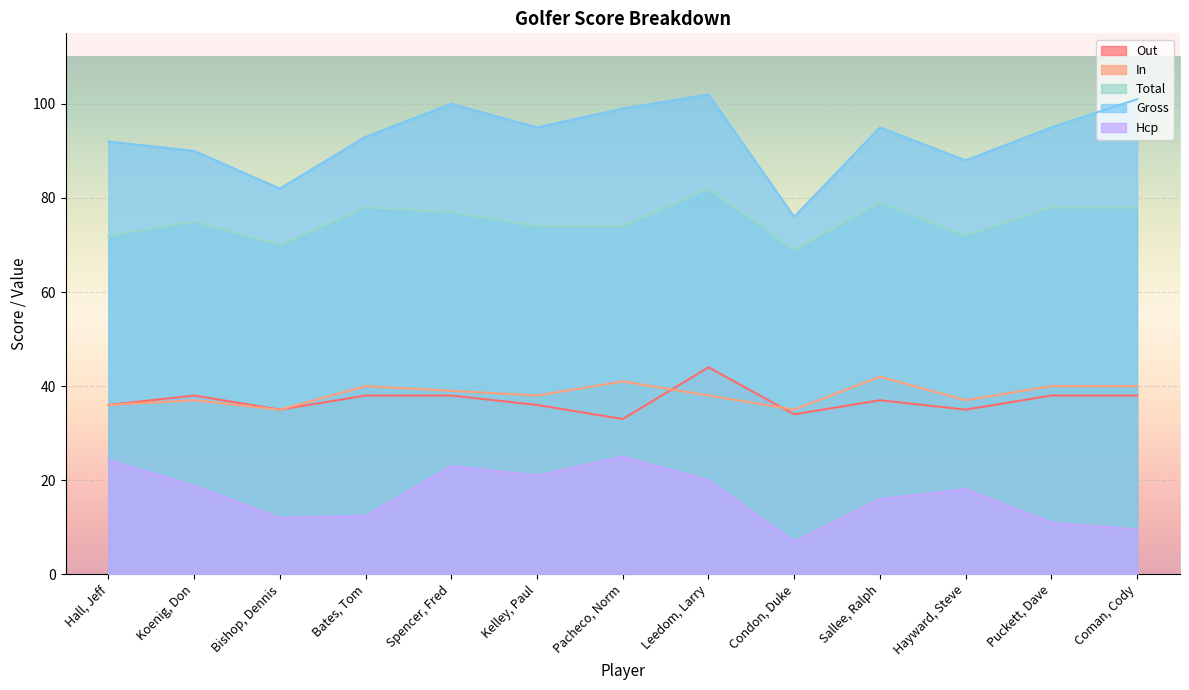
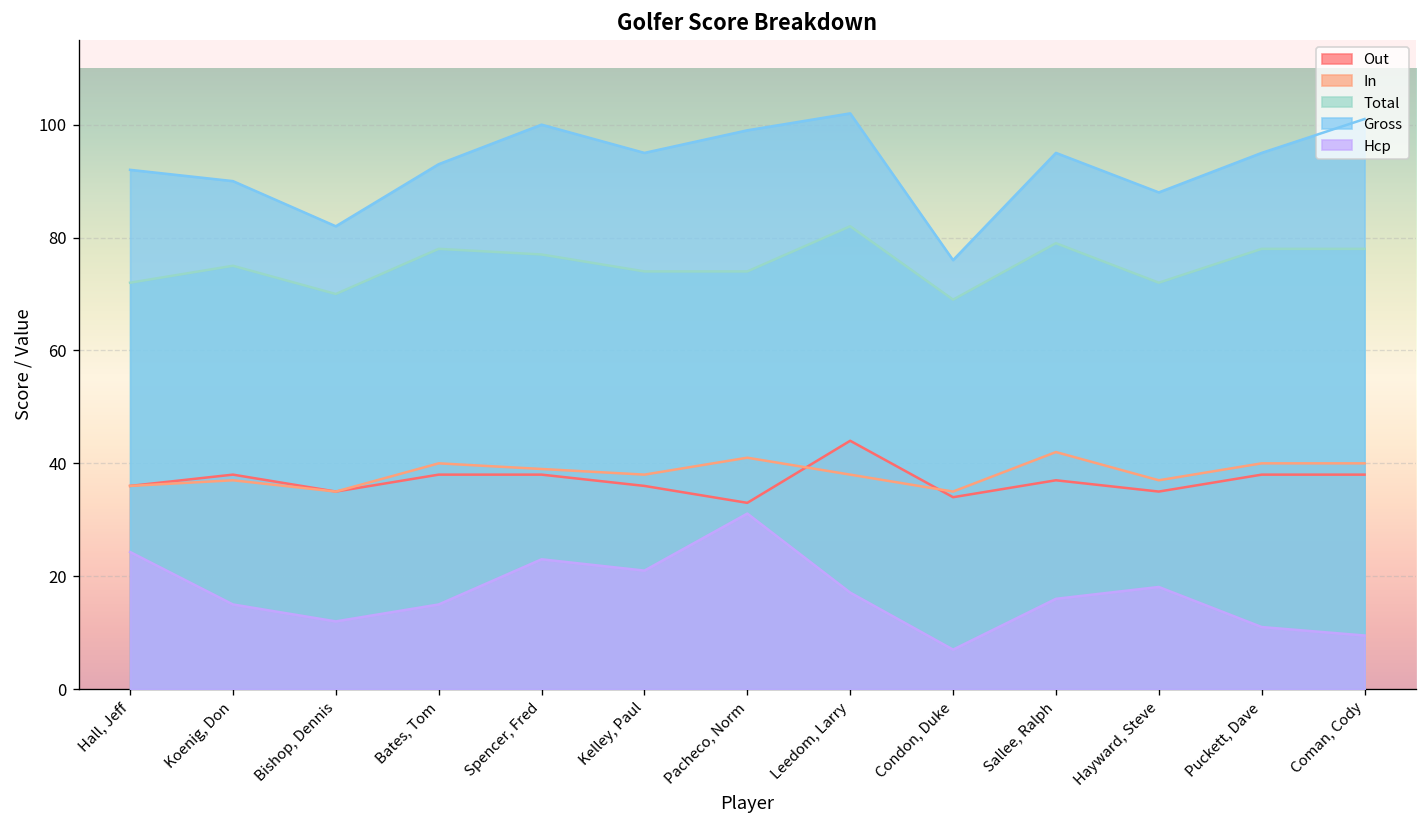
Hcp, Koenig, Don: 19 -> 15
Hcp, Bates, Tom: 12 -> 15
Hcp, Pacheco, Norm: 25 -> 31
Hcp, Leedom, Larry: 20 -> 17
